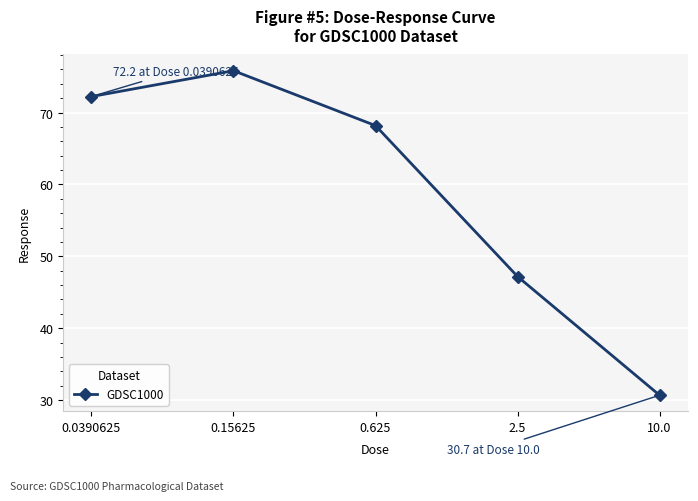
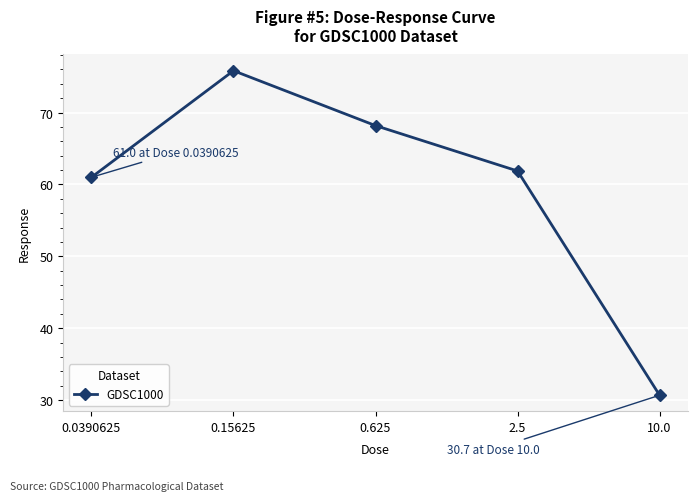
0.0390625: 72.2 -> 61.0
2.5: 47 -> 62
